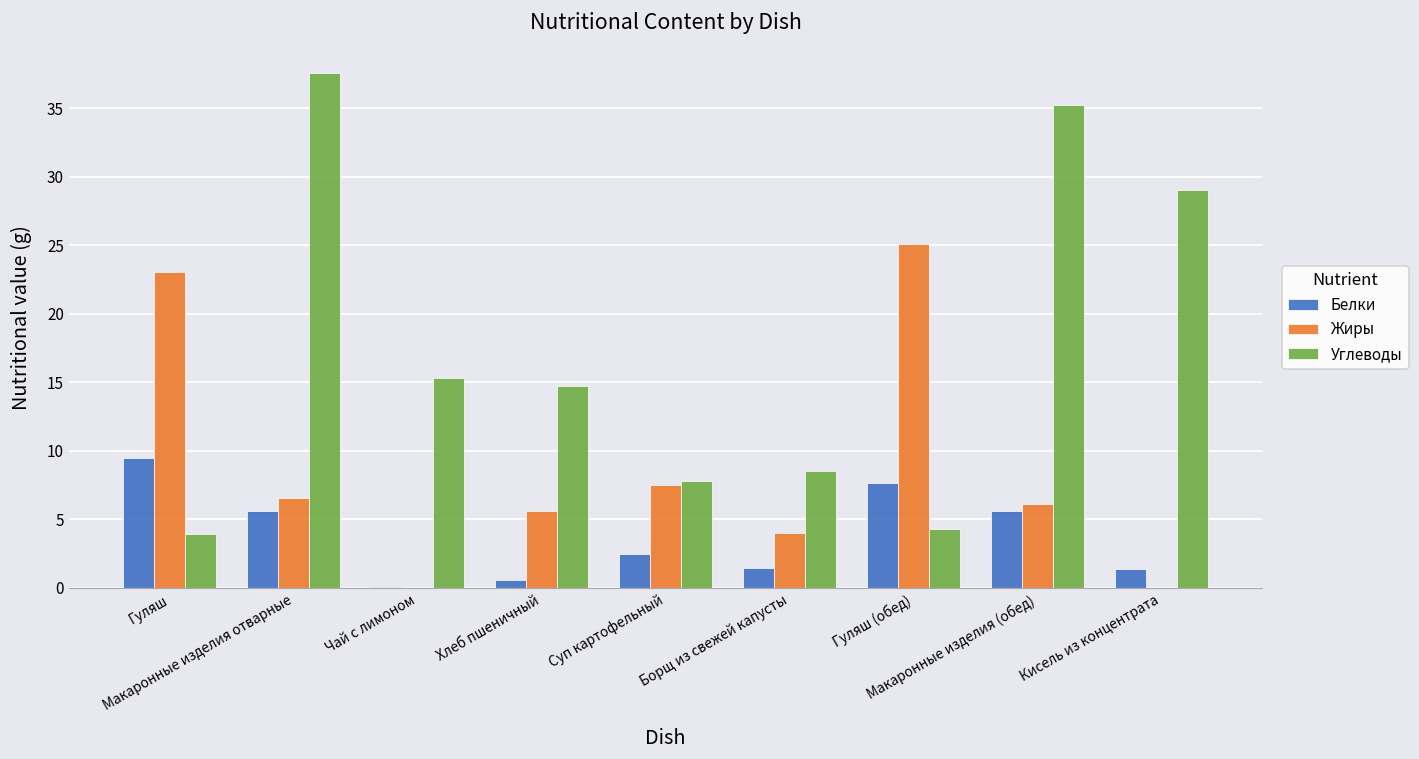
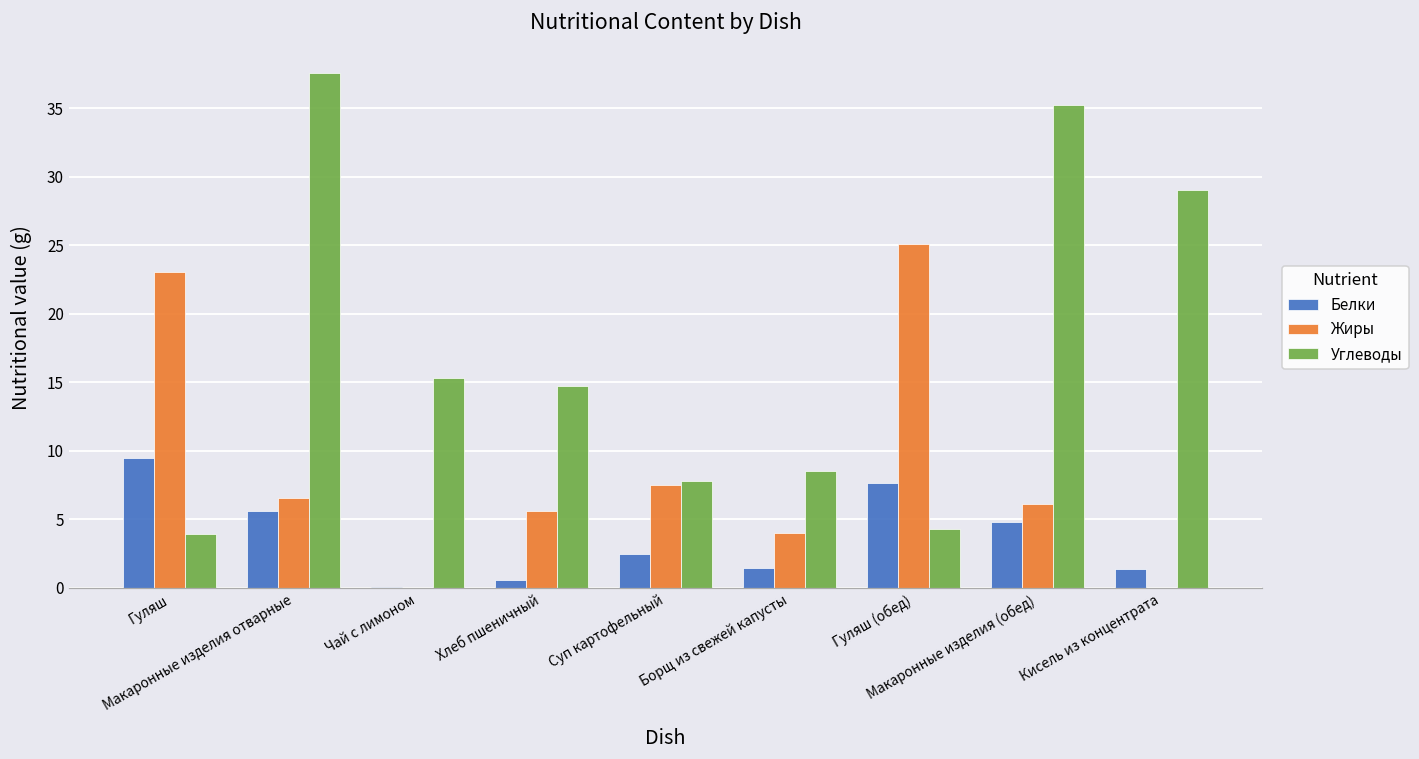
Белки, Макаронные изделия (обед): 5.6 -> 4.8
